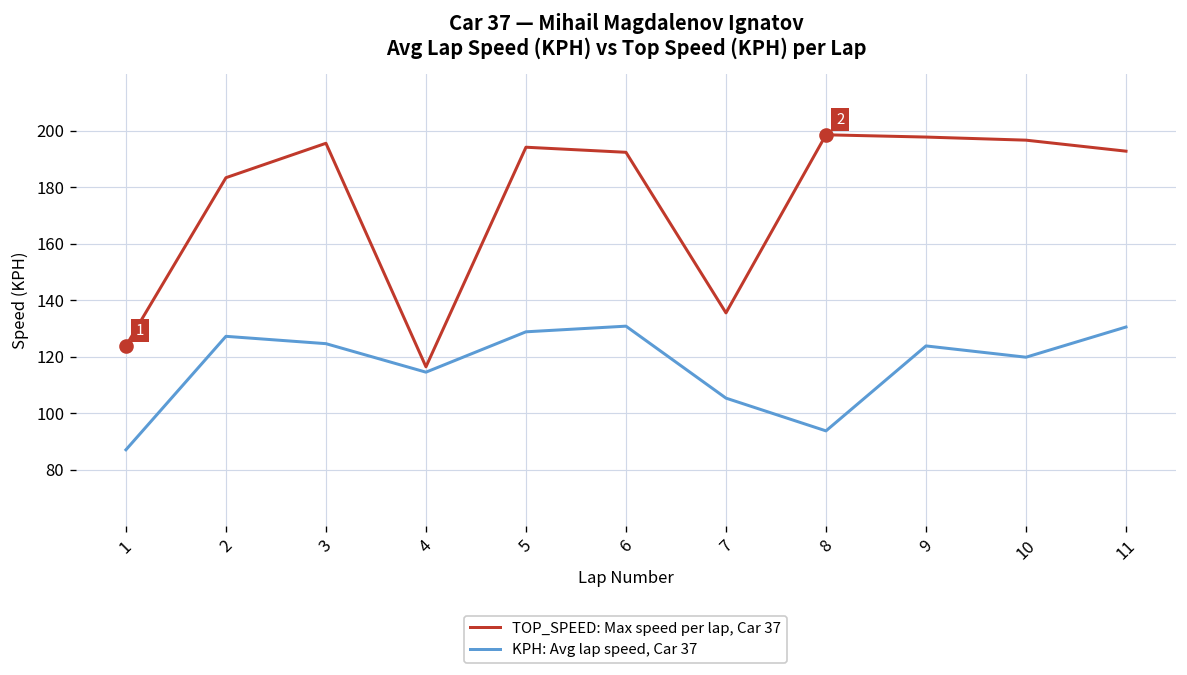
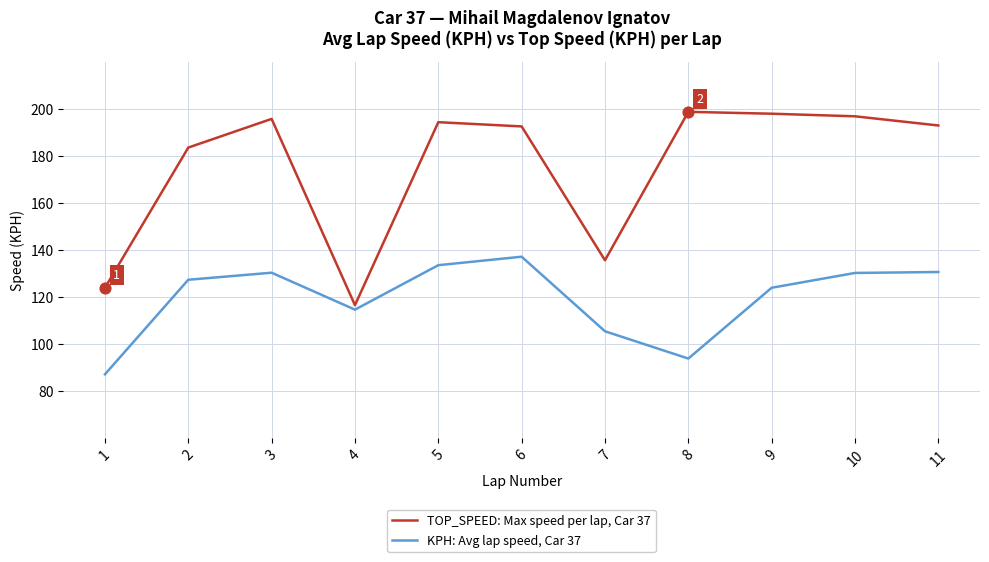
KPH: Avg lap speed, Car 37, 3: 125 -> 130
KPH: Avg lap speed, Car 37, 5: 129 -> 133
KPH: Avg lap speed, Car 37, 6: 131 -> 137
KPH: Avg lap speed, Car 37, 10: 120 -> 130
